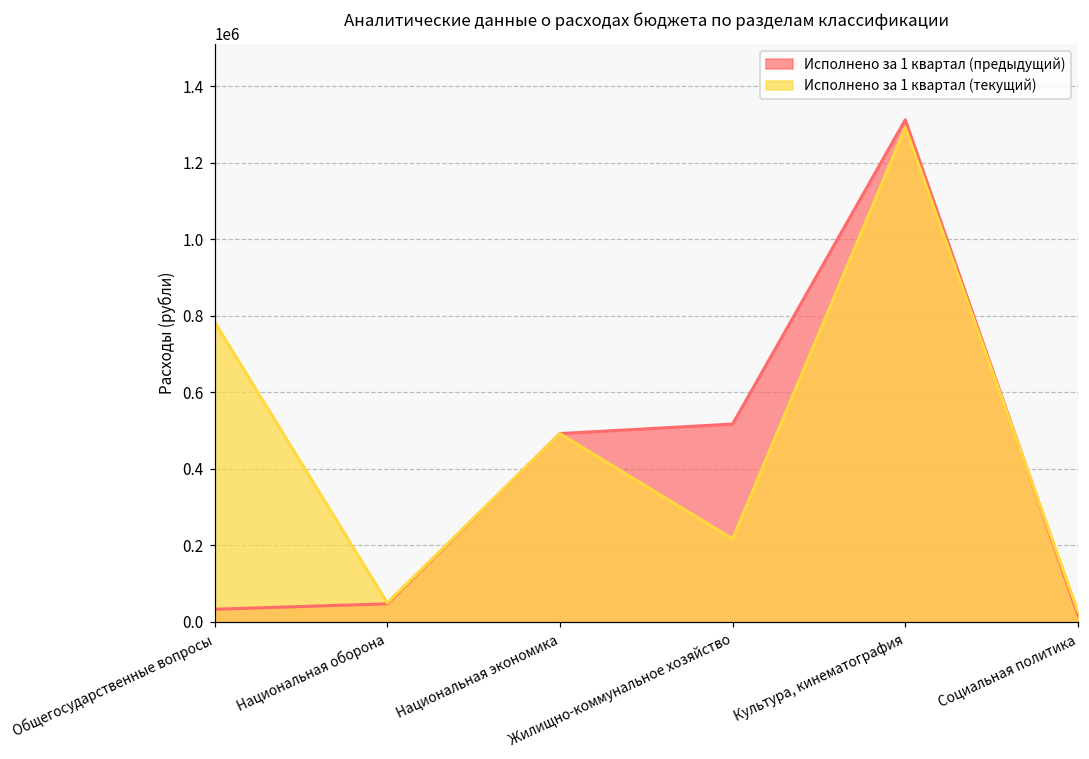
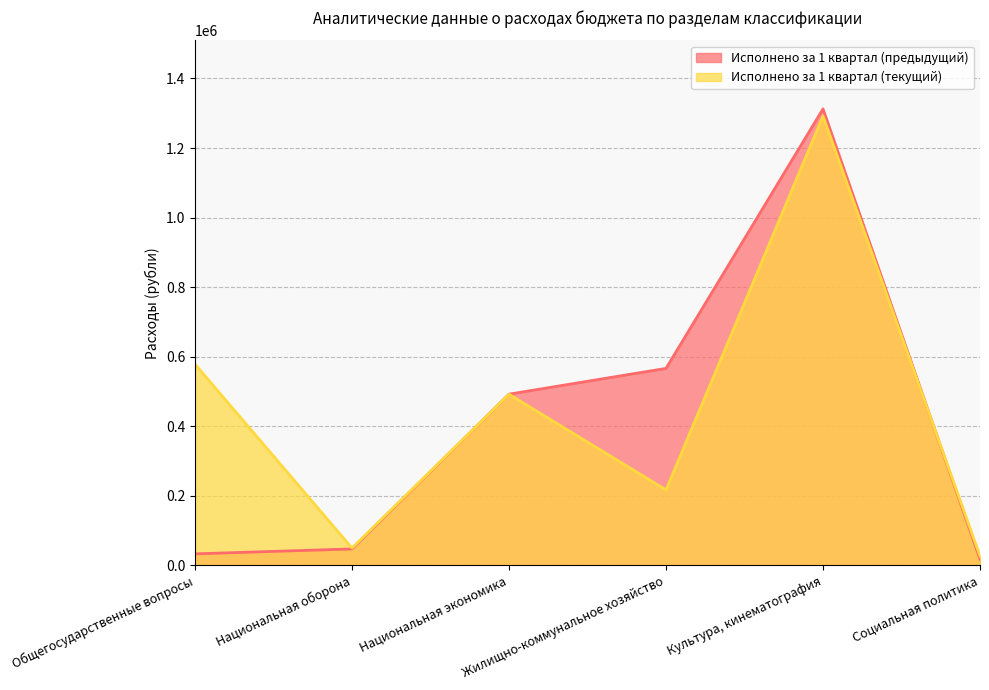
Исполнено за 1 квартал (текущий), Общегосударственные вопросы: 780000 -> 580000
Исполнено за 1 квартал (предыдущий), Жилищно-коммунальное хозяйство: 520000 -> 570000
